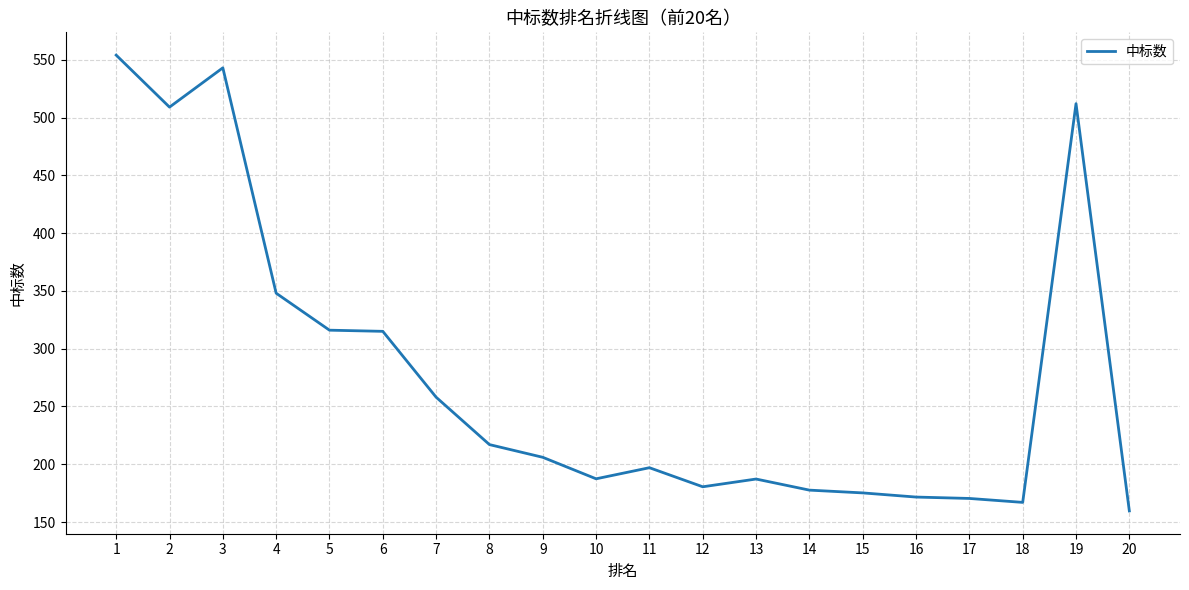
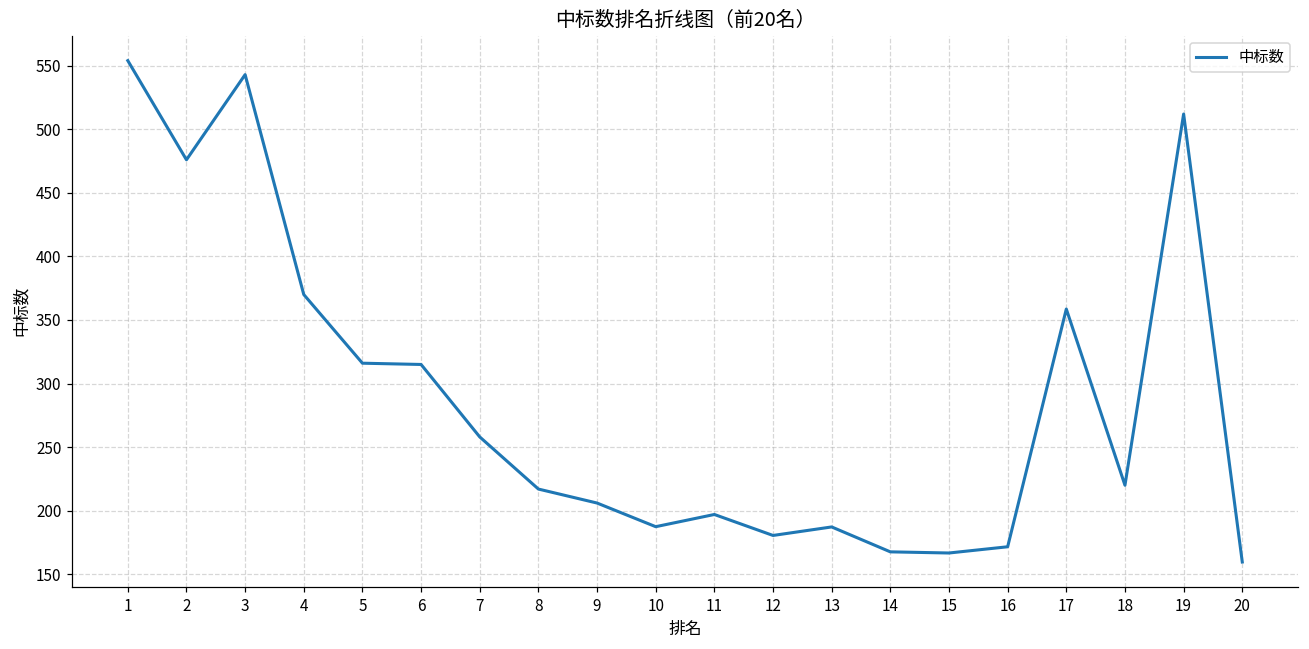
2: 509 -> 476
4: 348 -> 370
14: 178 -> 168
15: 175 -> 167
17: 170 -> 359
18: 167 -> 220
